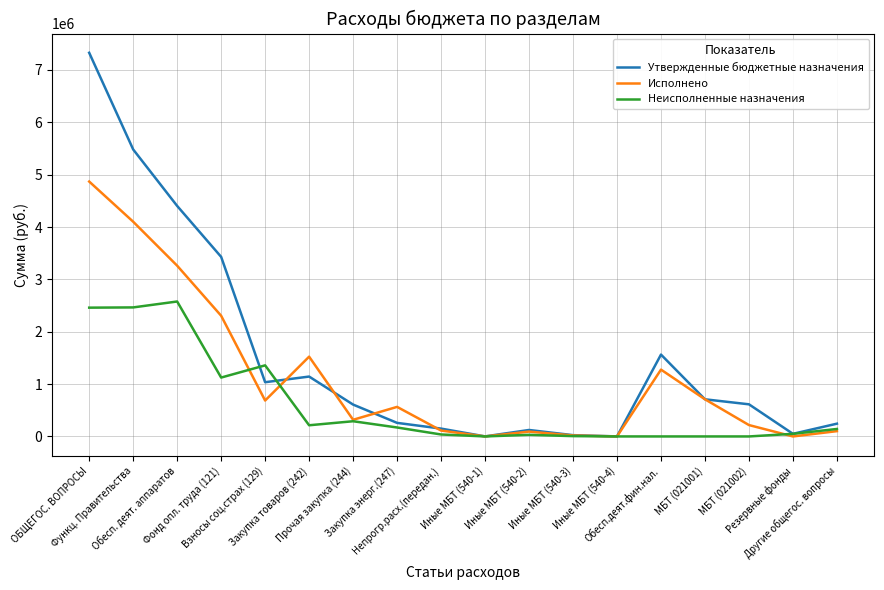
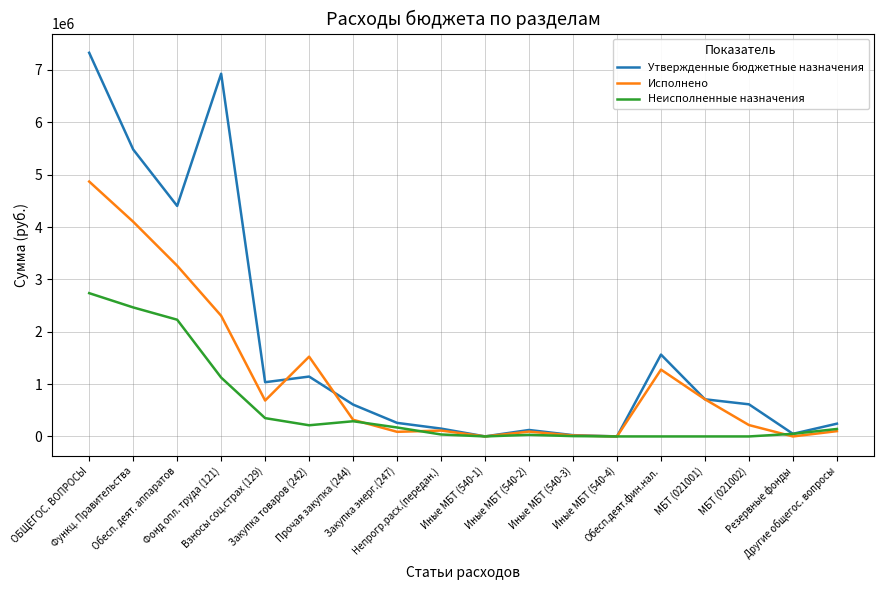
Неисполненные назначения, ОБЩЕГОС. ВОПРОСЫ: 2500000 -> 2700000
Неисполненные назначения, Обесп. деят. аппаратов: 2600000 -> 2200000
Утвержденные бюджетные назначения, Фонд опл. труда (121): 3400000 -> 6900000
Неисполненные назначения, Взносы соц.страх (129): 1400000 -> 300000
Исполнено, Закупка энерг.(247): 600000 -> 100000
